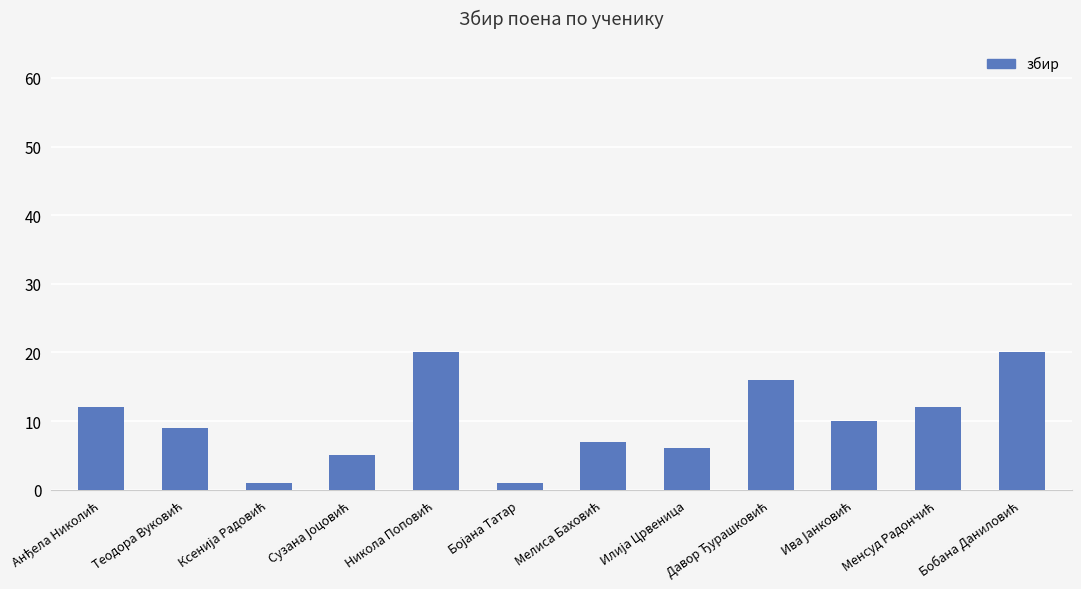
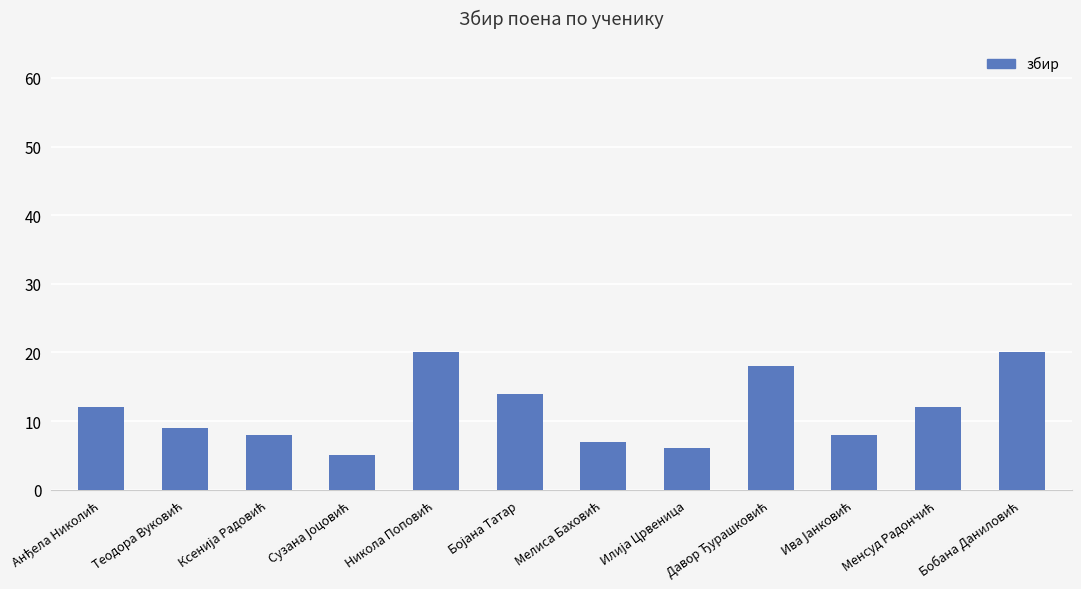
Ксенија Радовић: 1 -> 8
Бојана Татар: 1 -> 14
Давор Ђурашковић: 16 -> 18
Ива Јанковић: 10 -> 8
